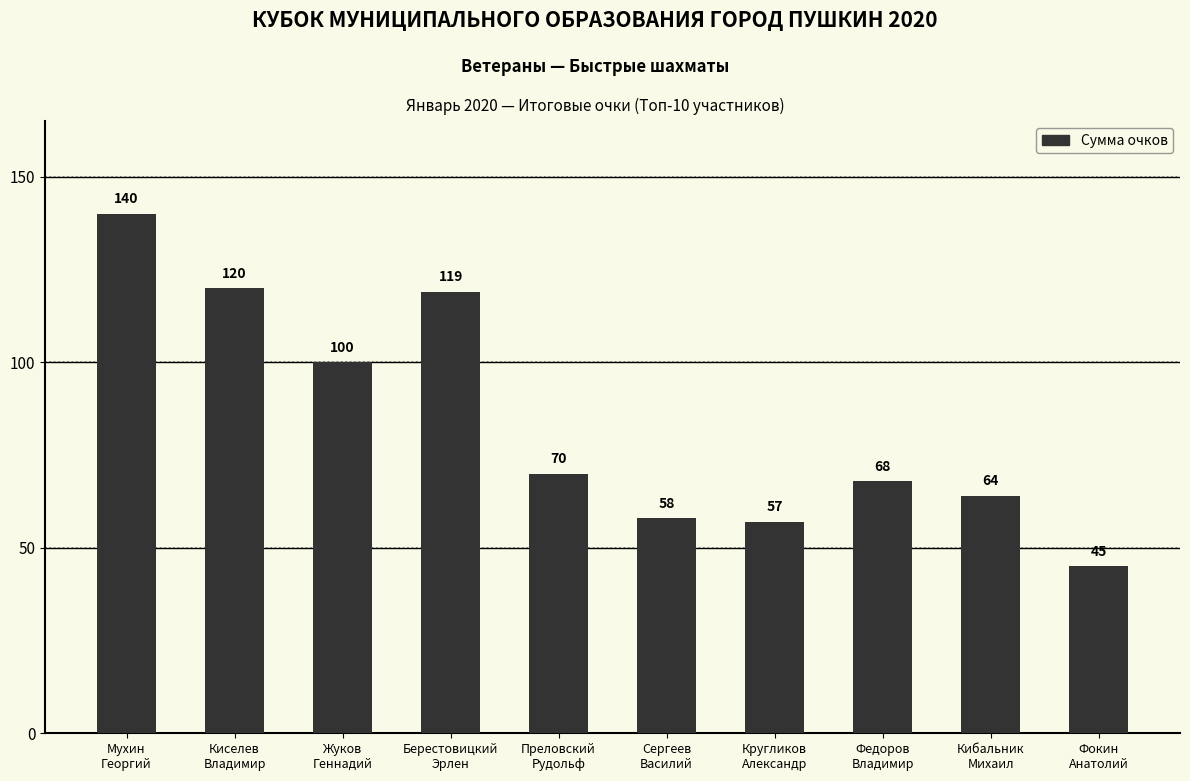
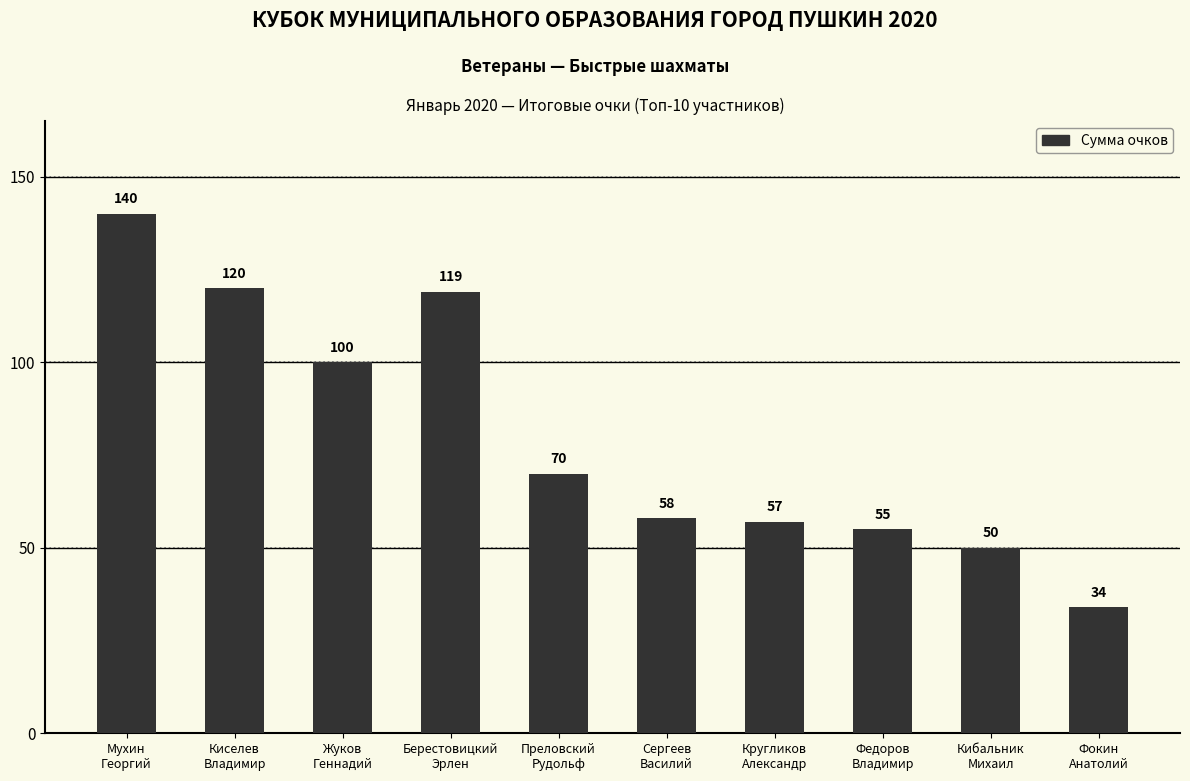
Федоров Владимир: 68 -> 55
Кибальник Михаил: 64 -> 50
Фокин Анатолий: 45 -> 34
